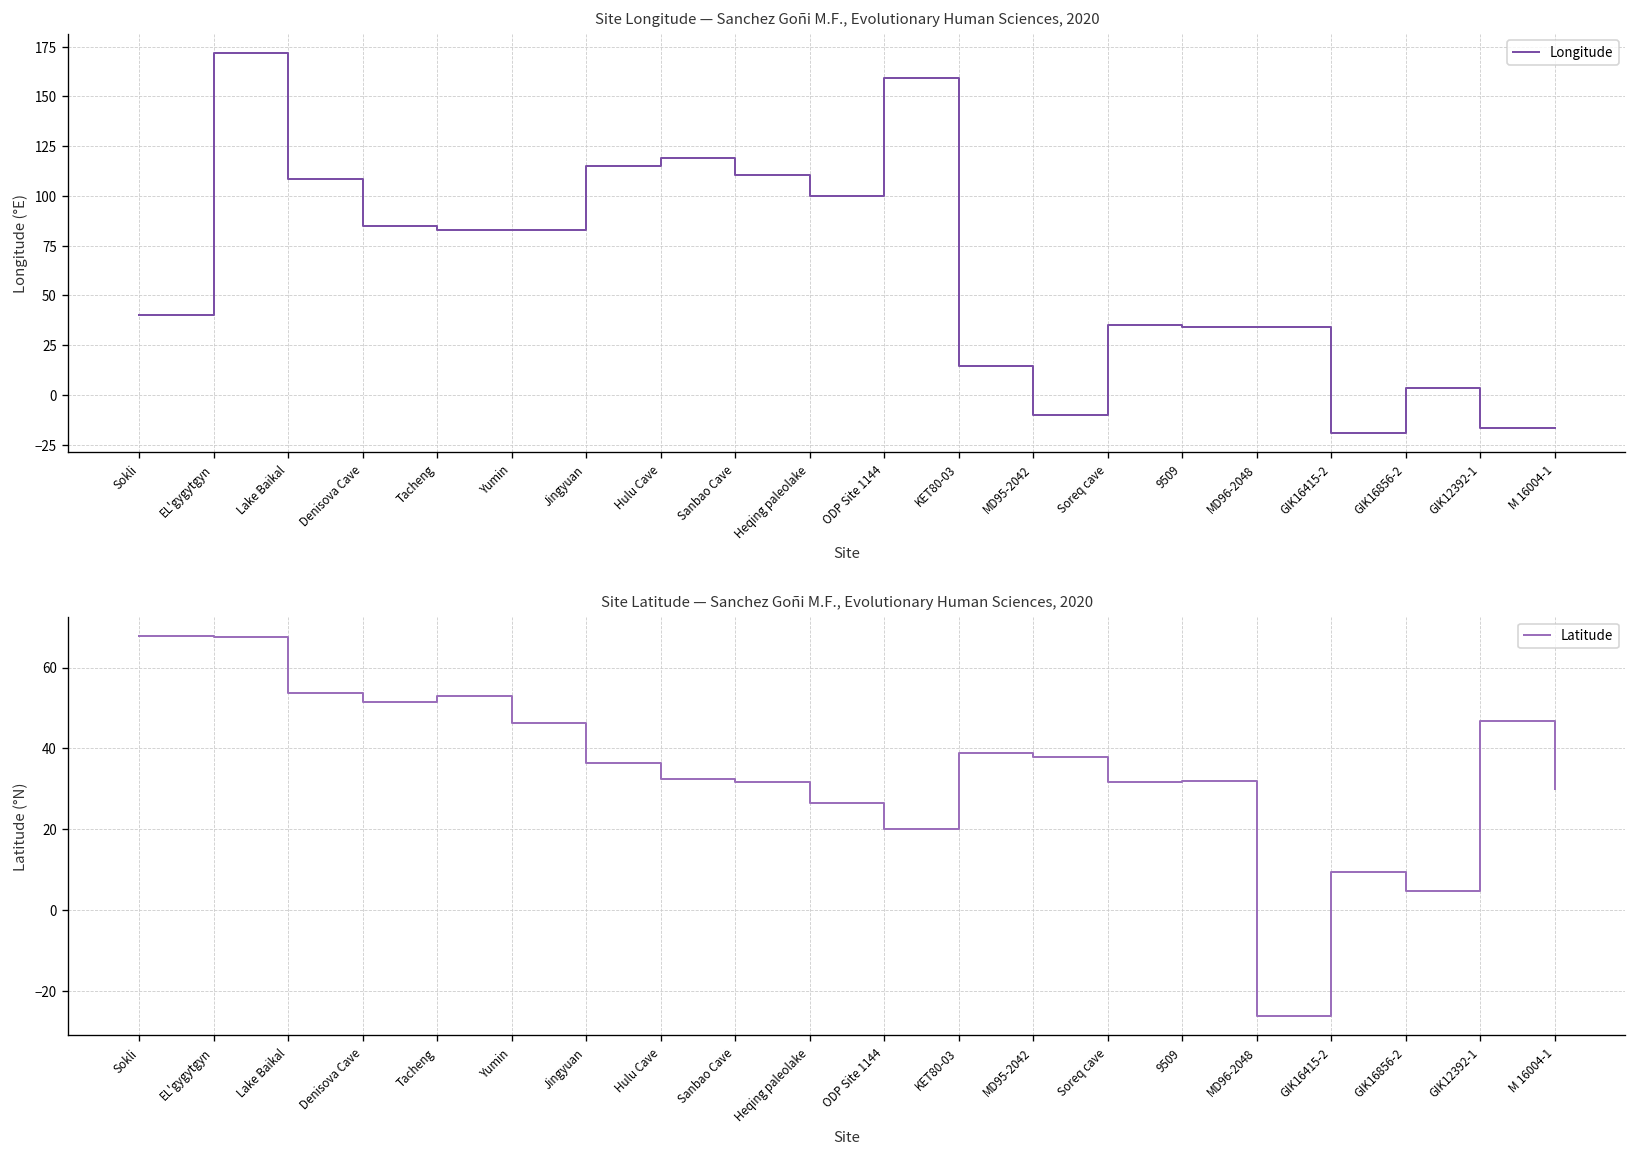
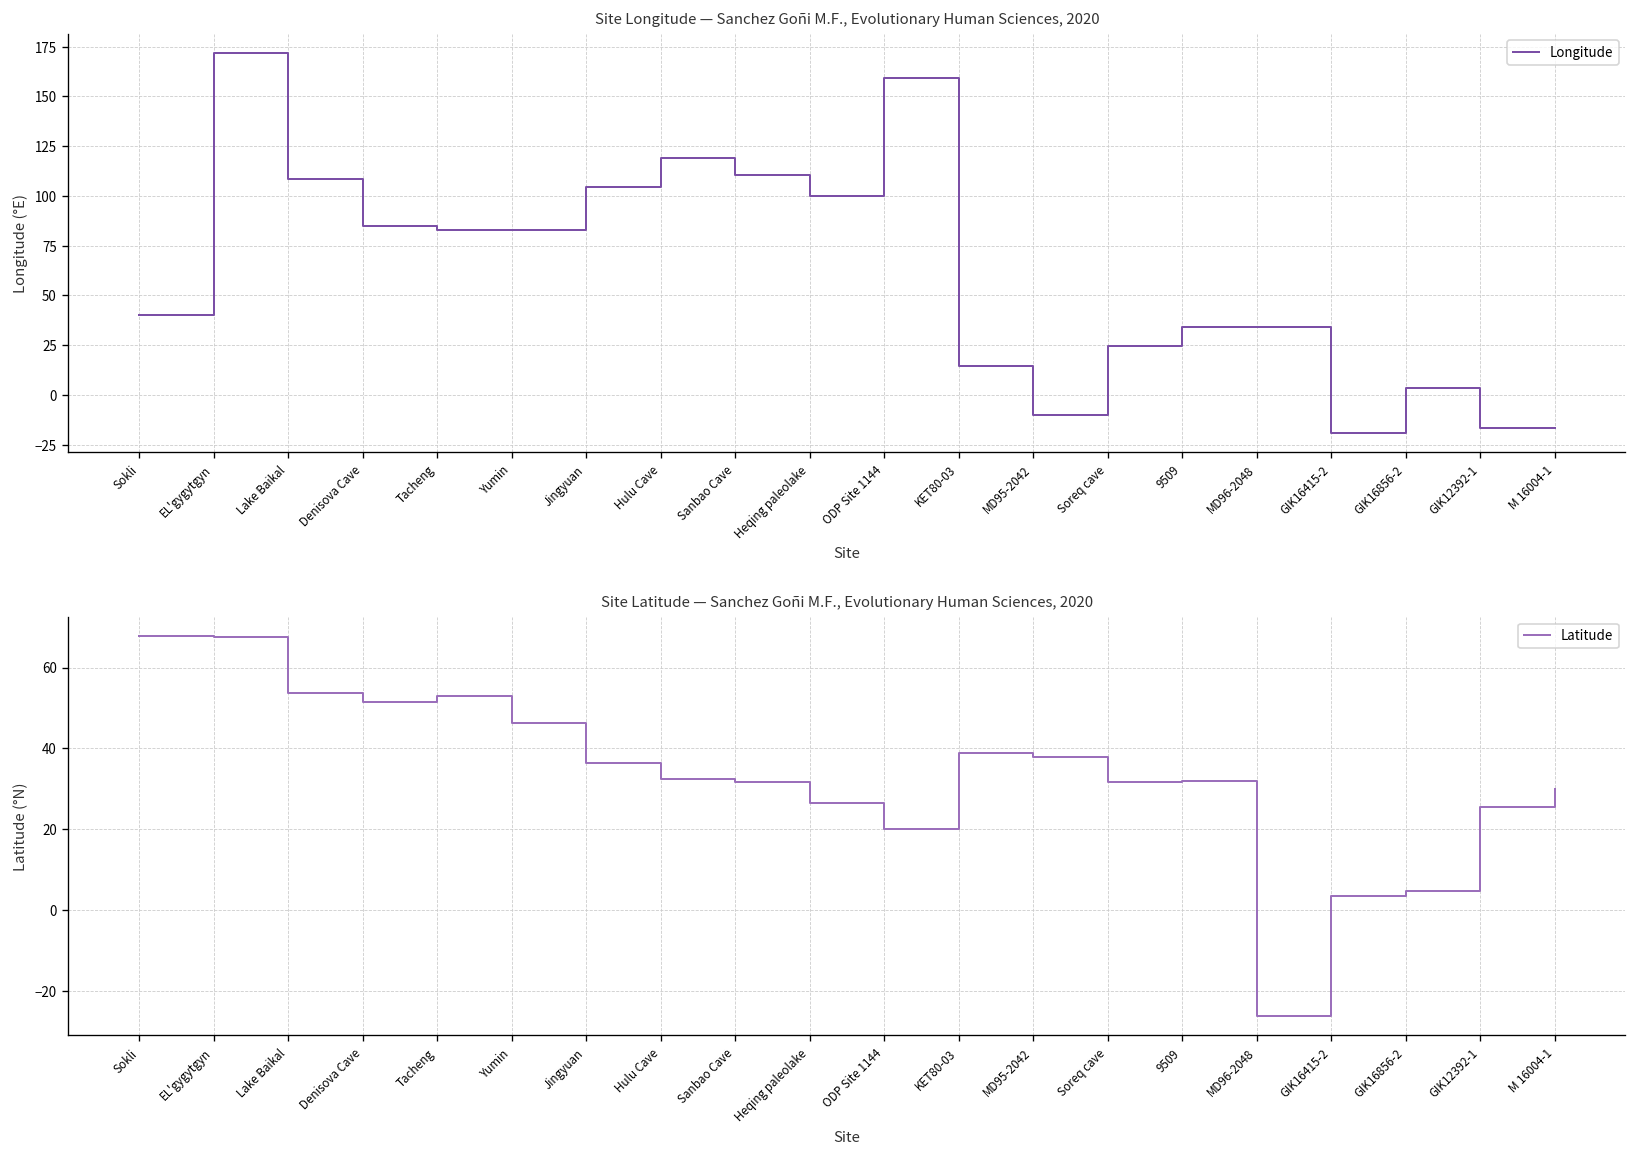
Site Longitude — Sanchez Goñi M.F., Evolutionary Human Sciences, 2020, Jingyuan: 115 -> 105
Site Longitude — Sanchez Goñi M.F., Evolutionary Human Sciences, 2020, Soreq cave: 35 -> 24
Site Latitude — Sanchez Goñi M.F., Evolutionary Human Sciences, 2020, GIK16415-2: 10 -> 4
Site Latitude — Sanchez Goñi M.F., Evolutionary Human Sciences, 2020, GIK12392-1: 47 -> 26
